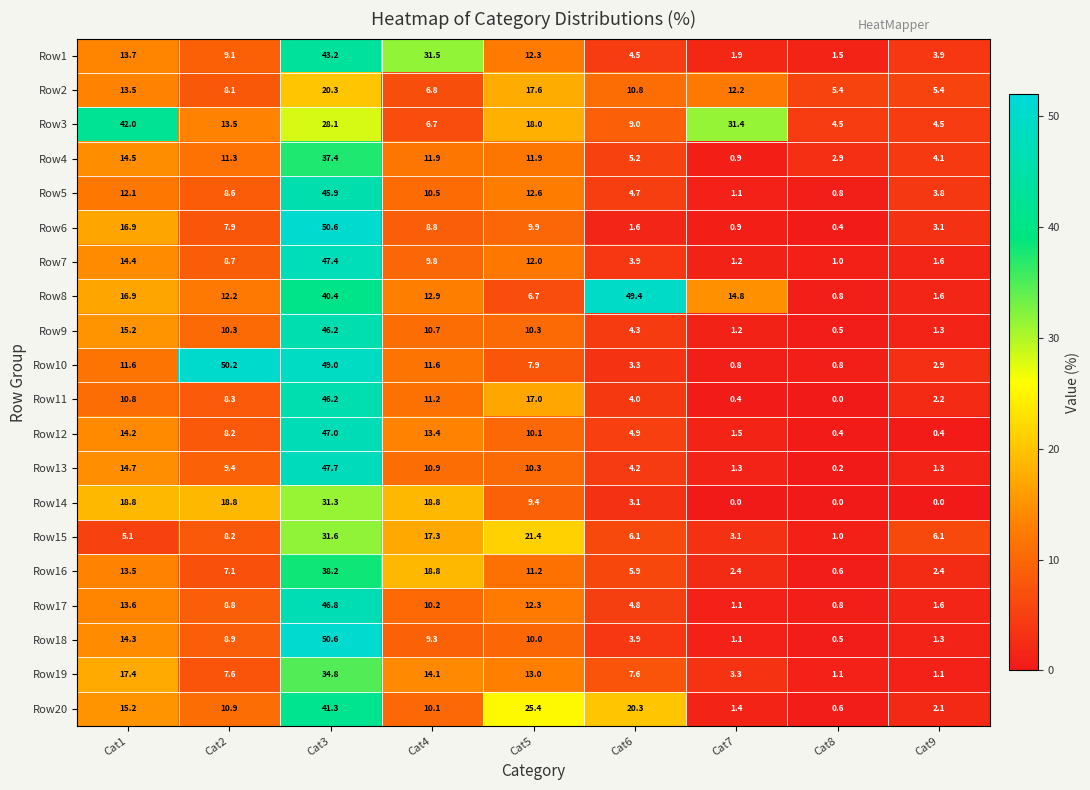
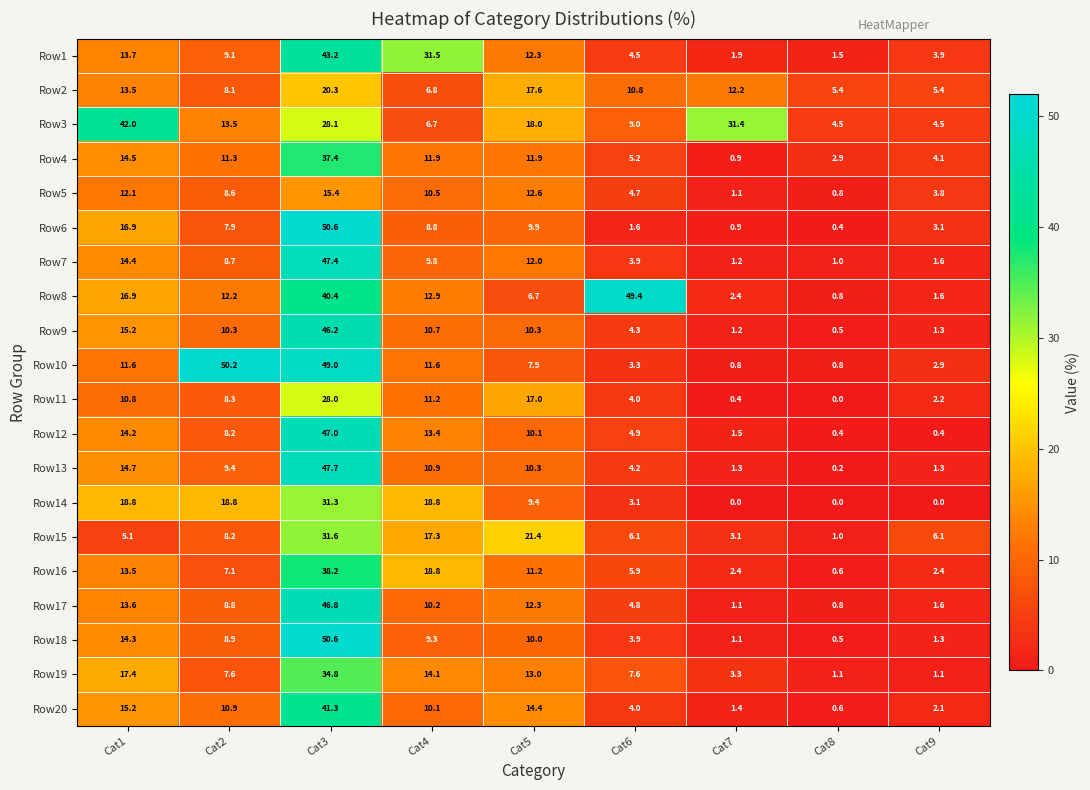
Row5, Cat3: 45.9 -> 15.4
Row8, Cat7: 14.8 -> 2.4
Row11, Cat3: 46.2 -> 28.0
Row20, Cat5: 25.4 -> 14.4
Row20, Cat6: 20.3 -> 4.0
